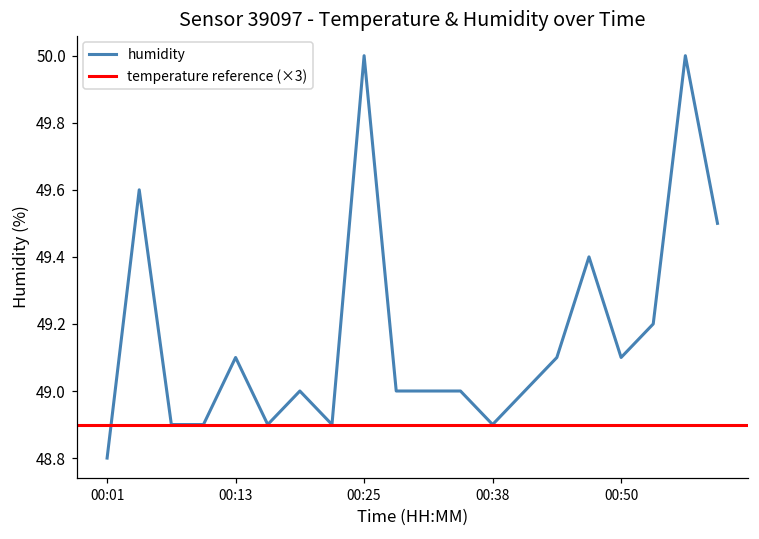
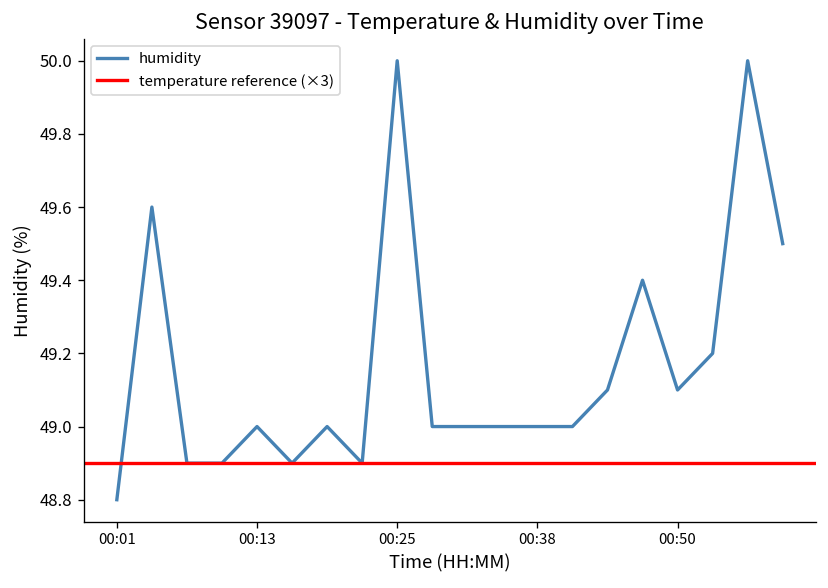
00:13: 49.1 -> 49.0
00:38: 48.9 -> 49.0
